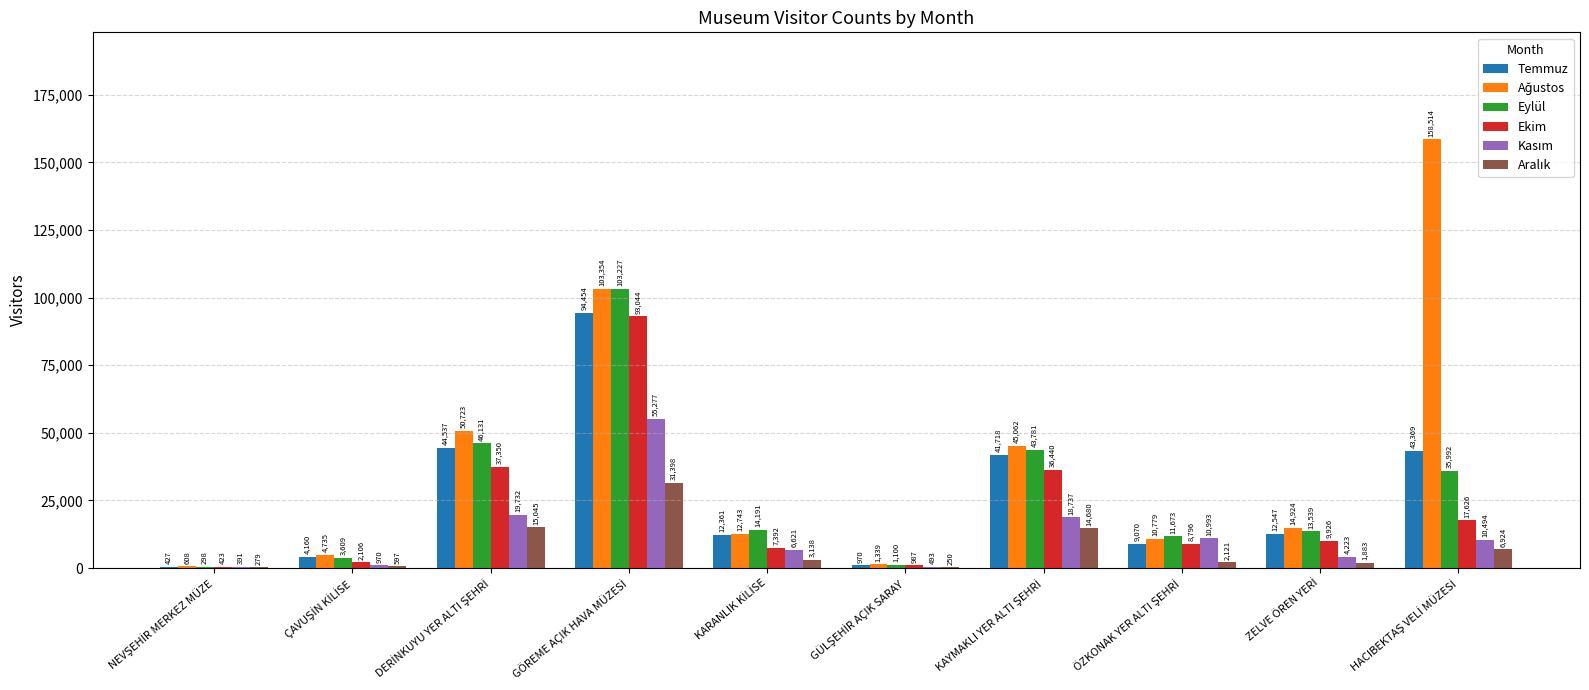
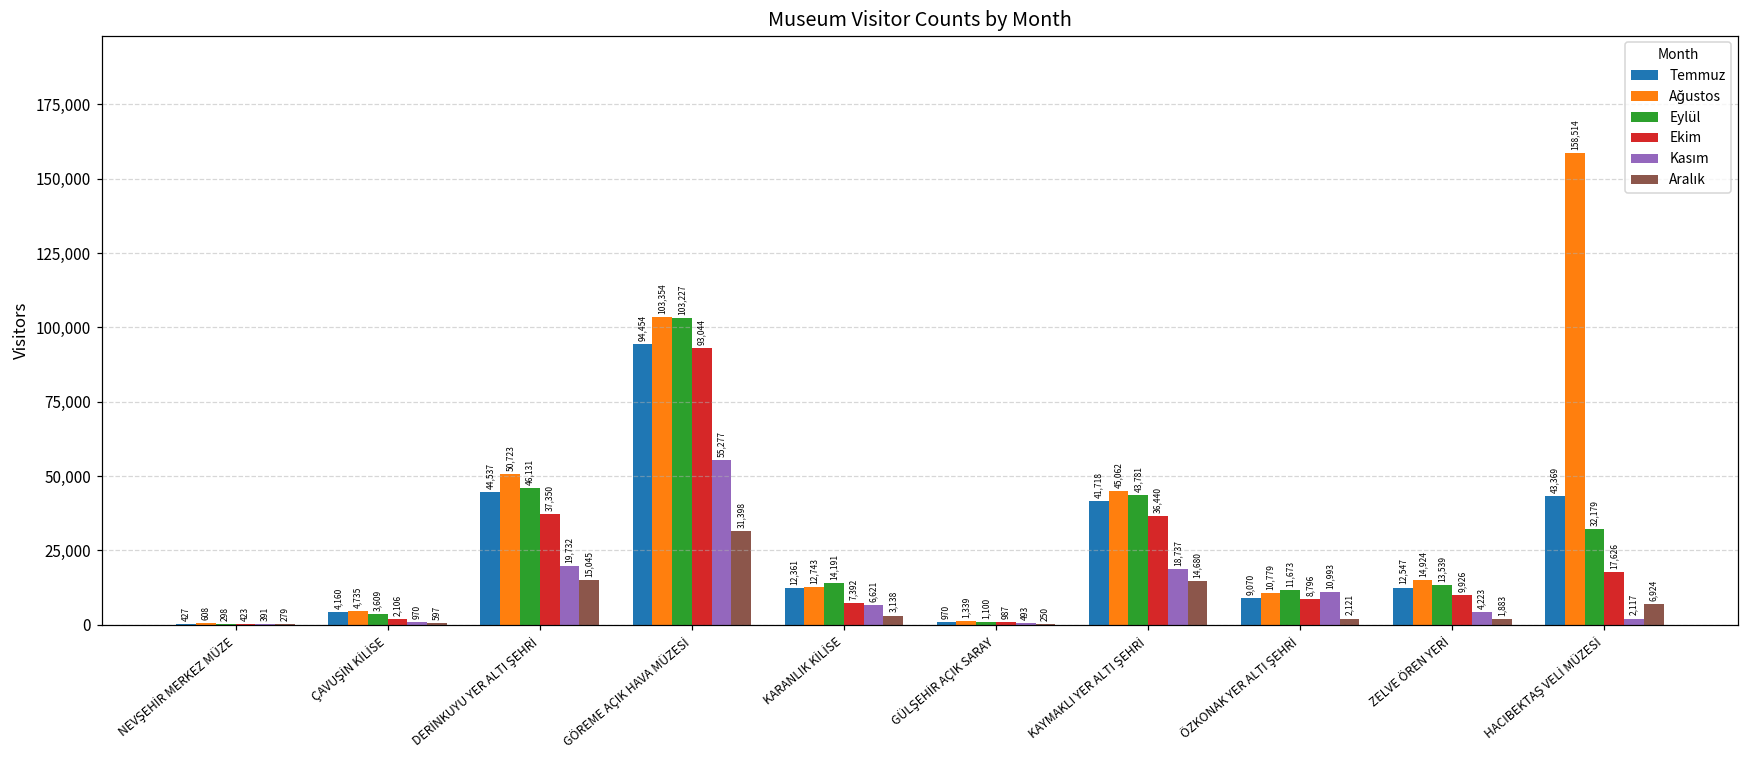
Eylül, HACIBEKTAŞ VELİ MÜZESİ: 35,992 -> 32,179
Kasım, HACIBEKTAŞ VELİ MÜZESİ: 10,494 -> 2,117
